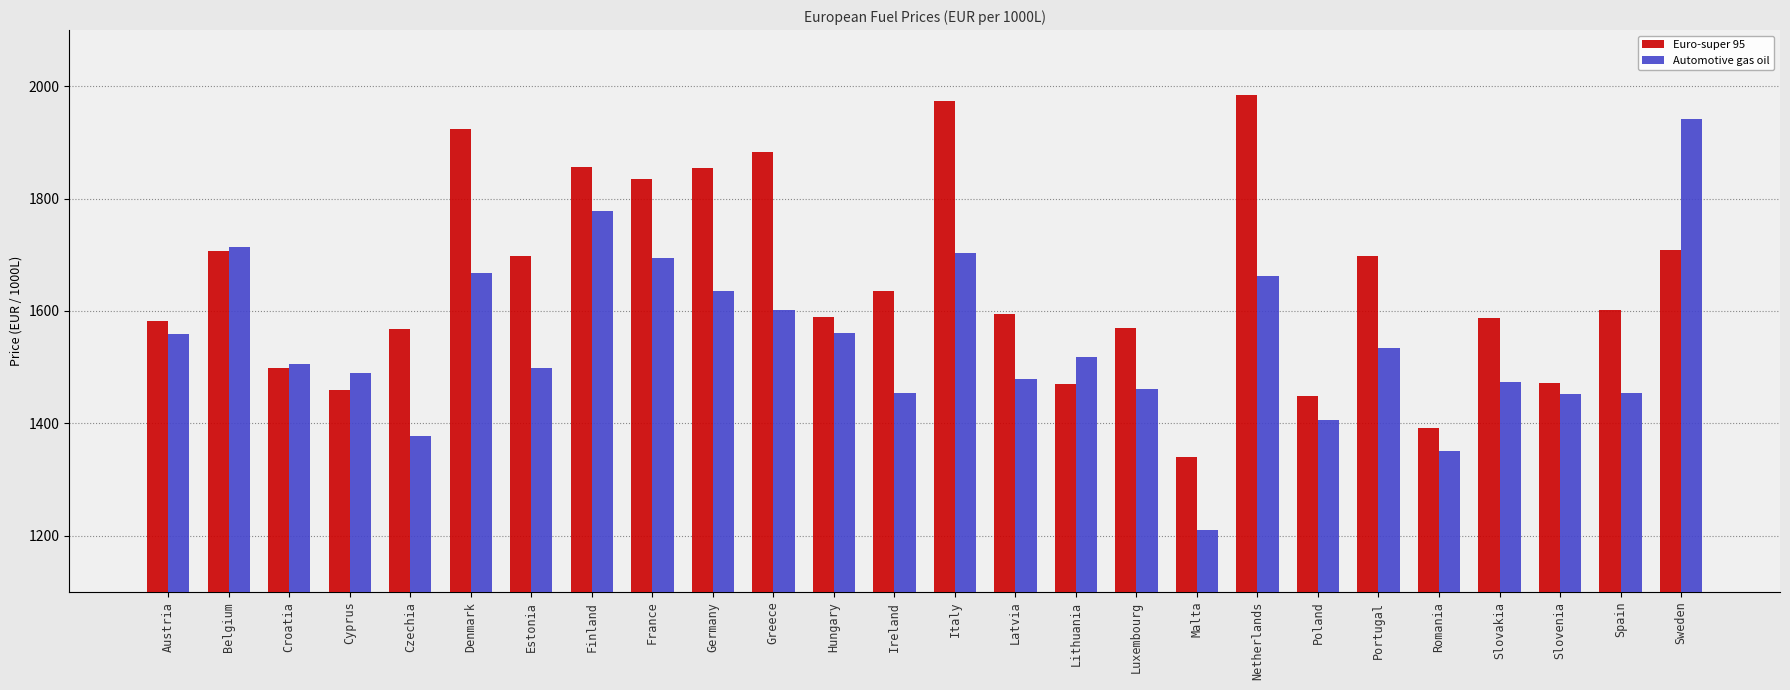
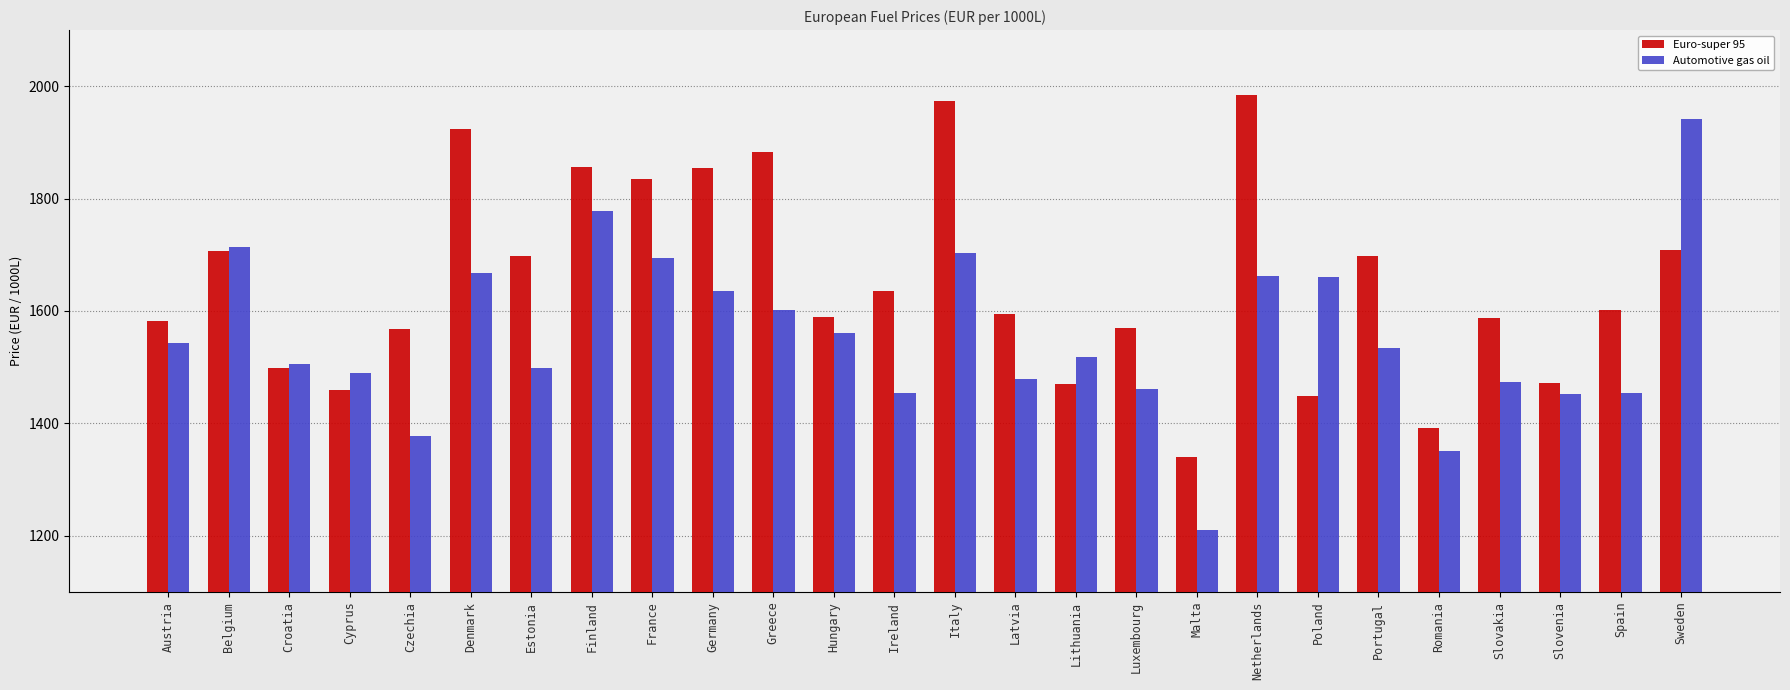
Automotive gas oil, Austria: 1560 -> 1540
Automotive gas oil, Poland: 1410 -> 1660
